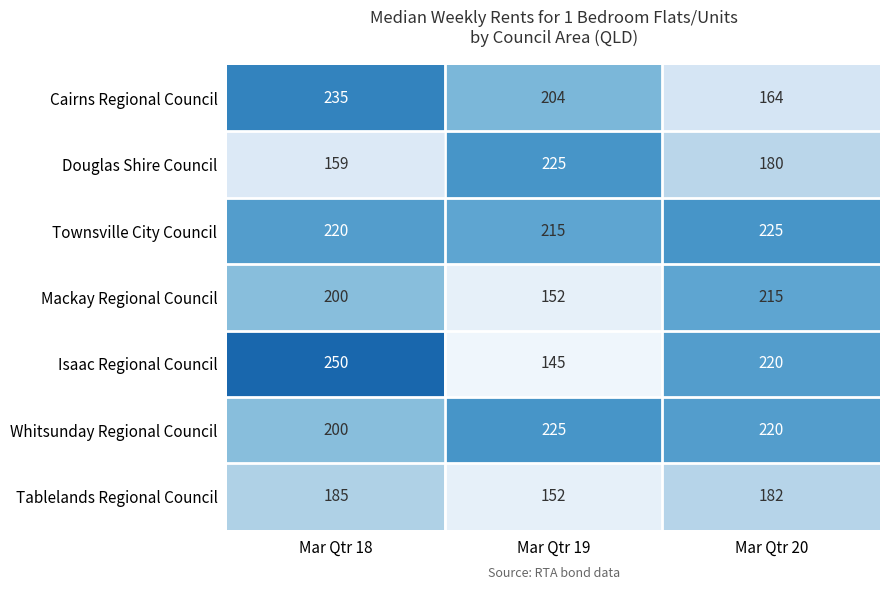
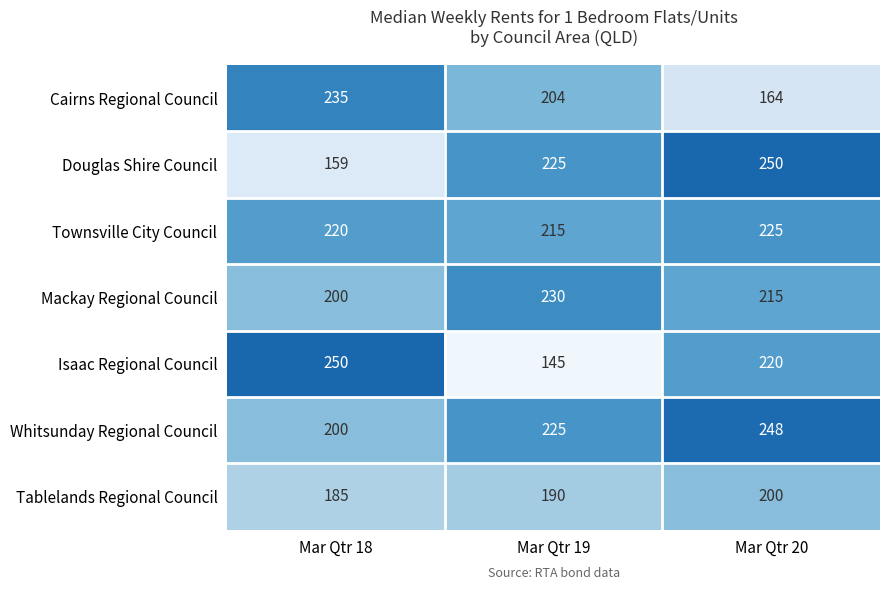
Douglas Shire Council, Mar Qtr 20: 180 -> 250
Mackay Regional Council, Mar Qtr 19: 152 -> 230
Whitsunday Regional Council, Mar Qtr 20: 220 -> 248
Tablelands Regional Council, Mar Qtr 19: 152 -> 190
Tablelands Regional Council, Mar Qtr 20: 182 -> 200
